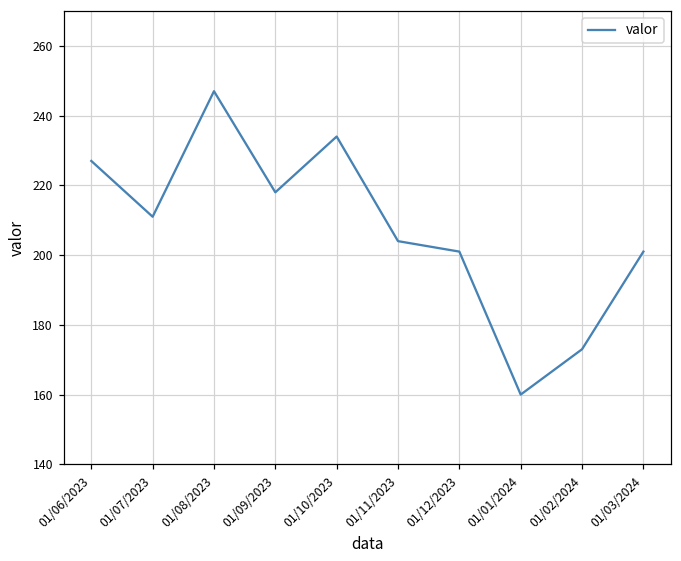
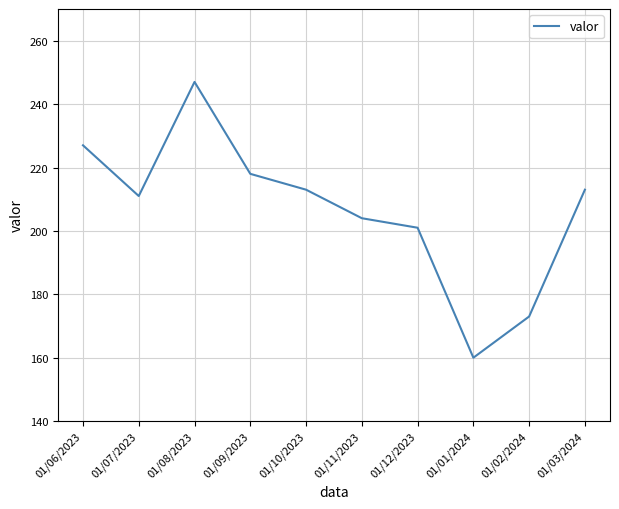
01/10/2023: 234 -> 213
01/03/2024: 201 -> 213
